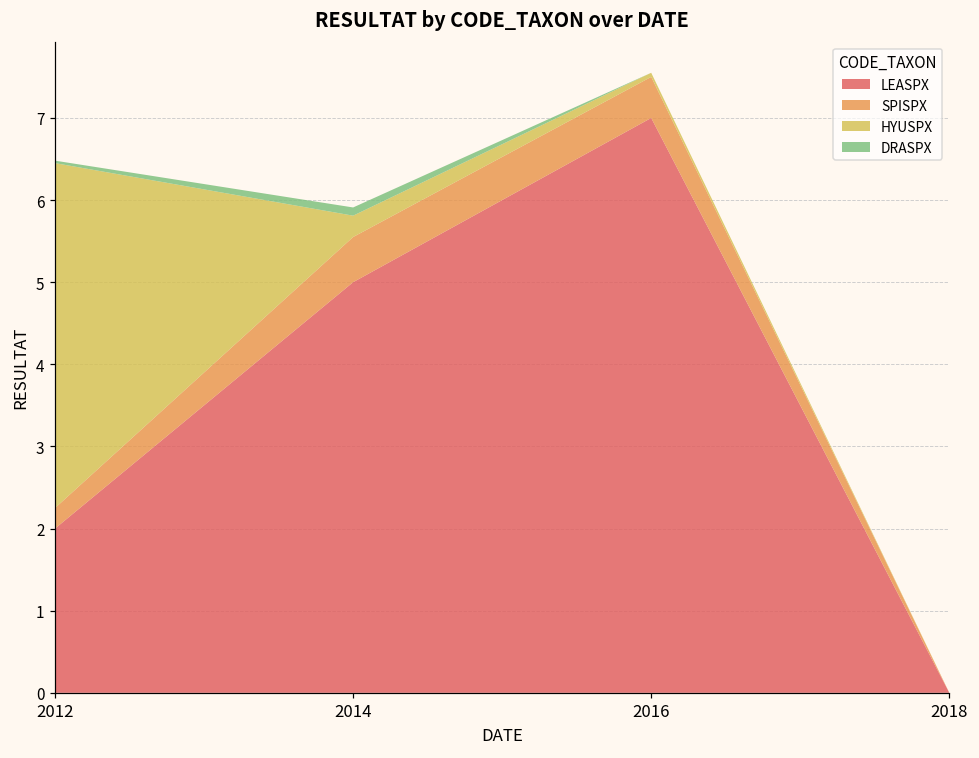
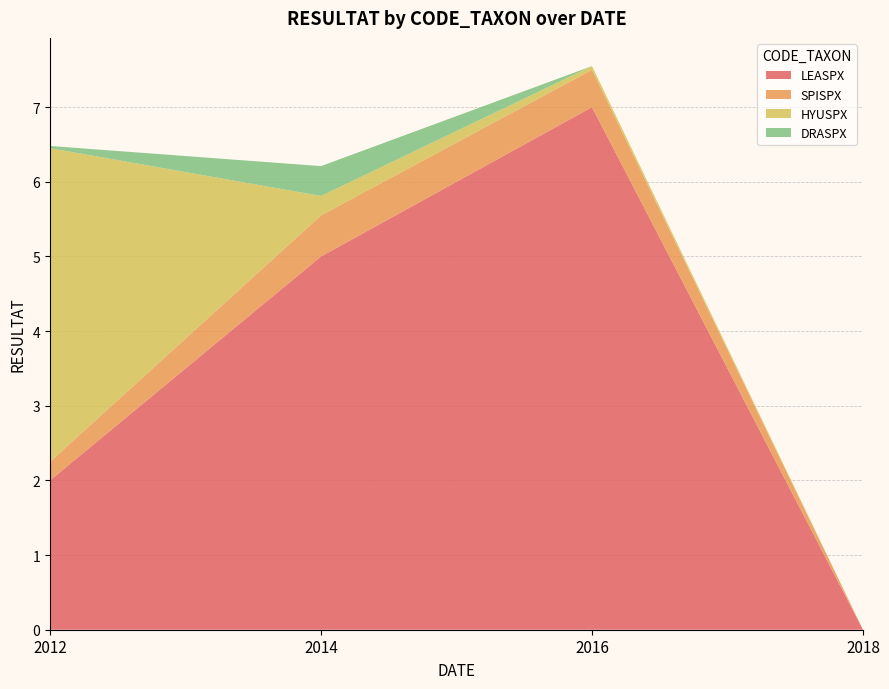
DRASPX, 2014: 0.1 -> 0.4
